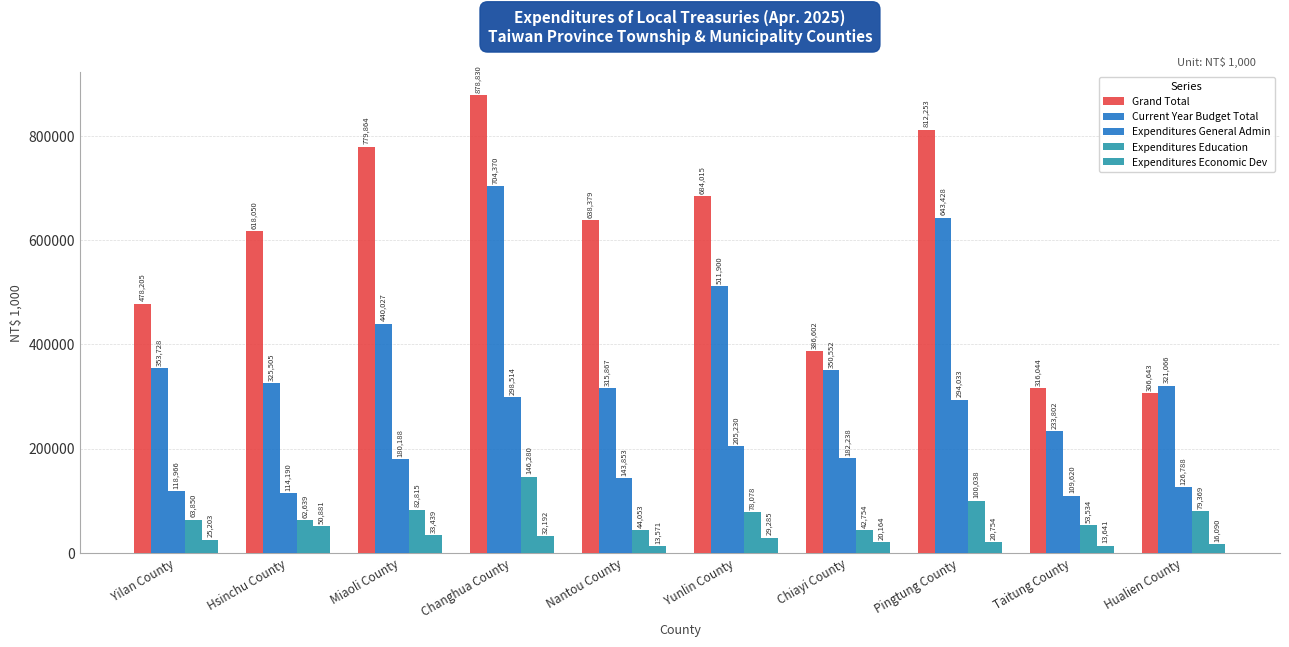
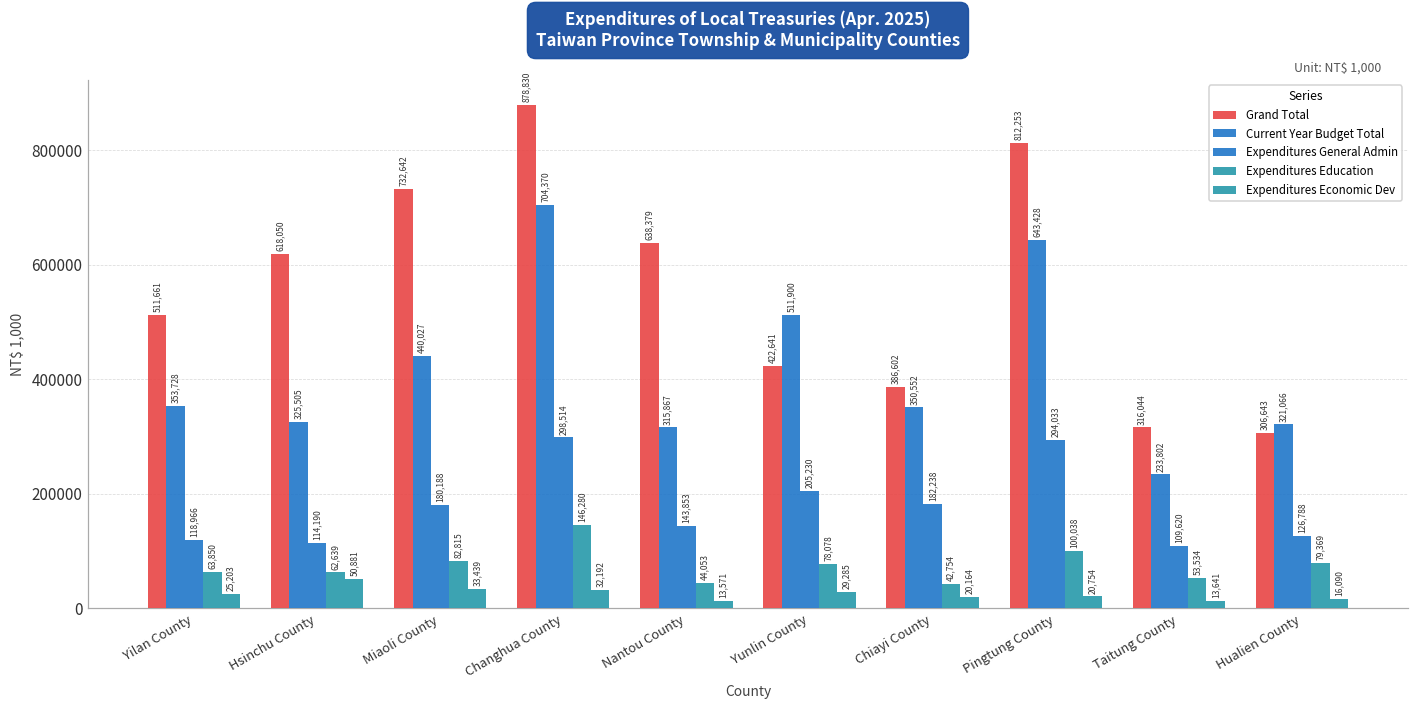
Grand Total, Yilan County: 478,205 -> 511,661
Grand Total, Miaoli County: 779,864 -> 732,642
Grand Total, Yunlin County: 684,015 -> 422,641
